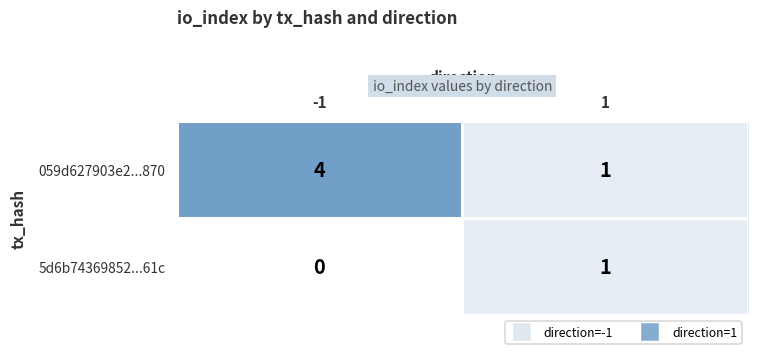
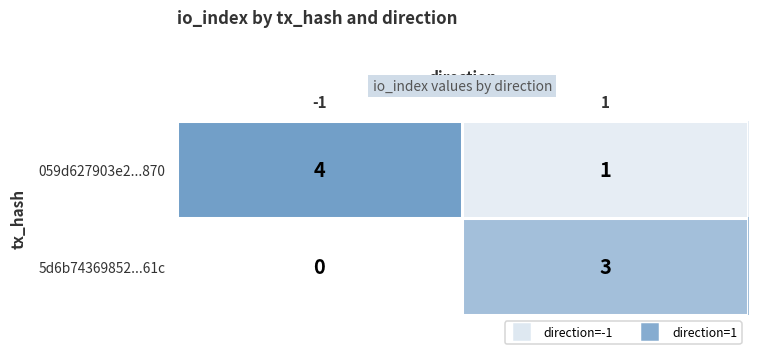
5d6b74369852...61c, 1: 1 -> 3
